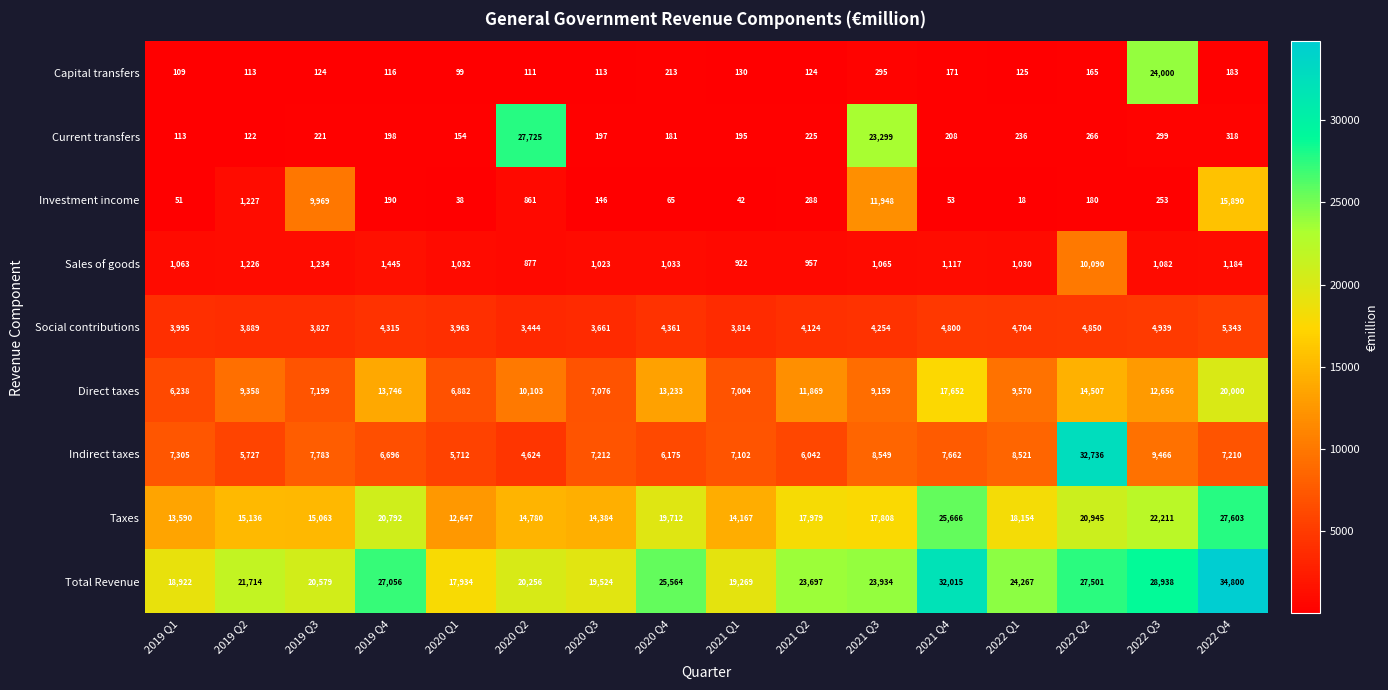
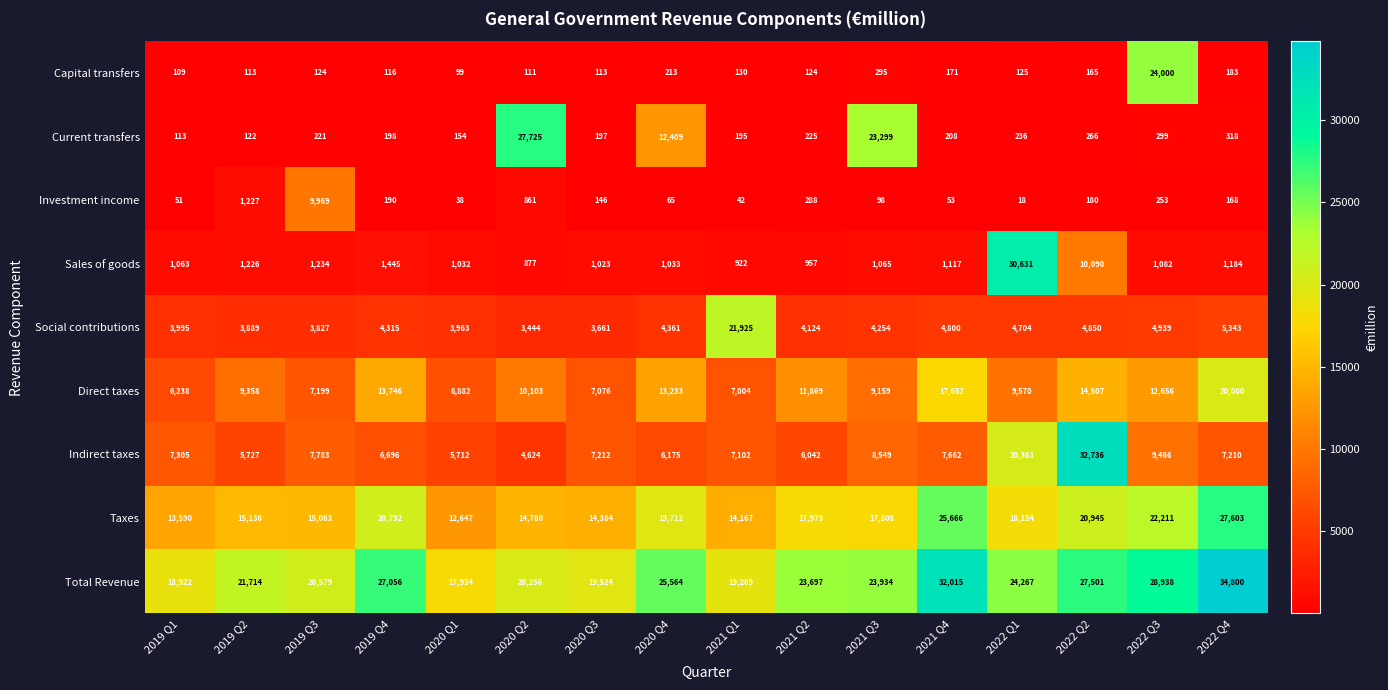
Current transfers, 2020 Q4: 181 -> 12,409
Investment income, 2021 Q3: 11,948 -> 98
Investment income, 2022 Q4: 15,890 -> 168
Sales of goods, 2022 Q1: 1,030 -> 30,631
Social contributions, 2021 Q1: 3,814 -> 21,925
Indirect taxes, 2022 Q1: 8,521 -> 20,361
